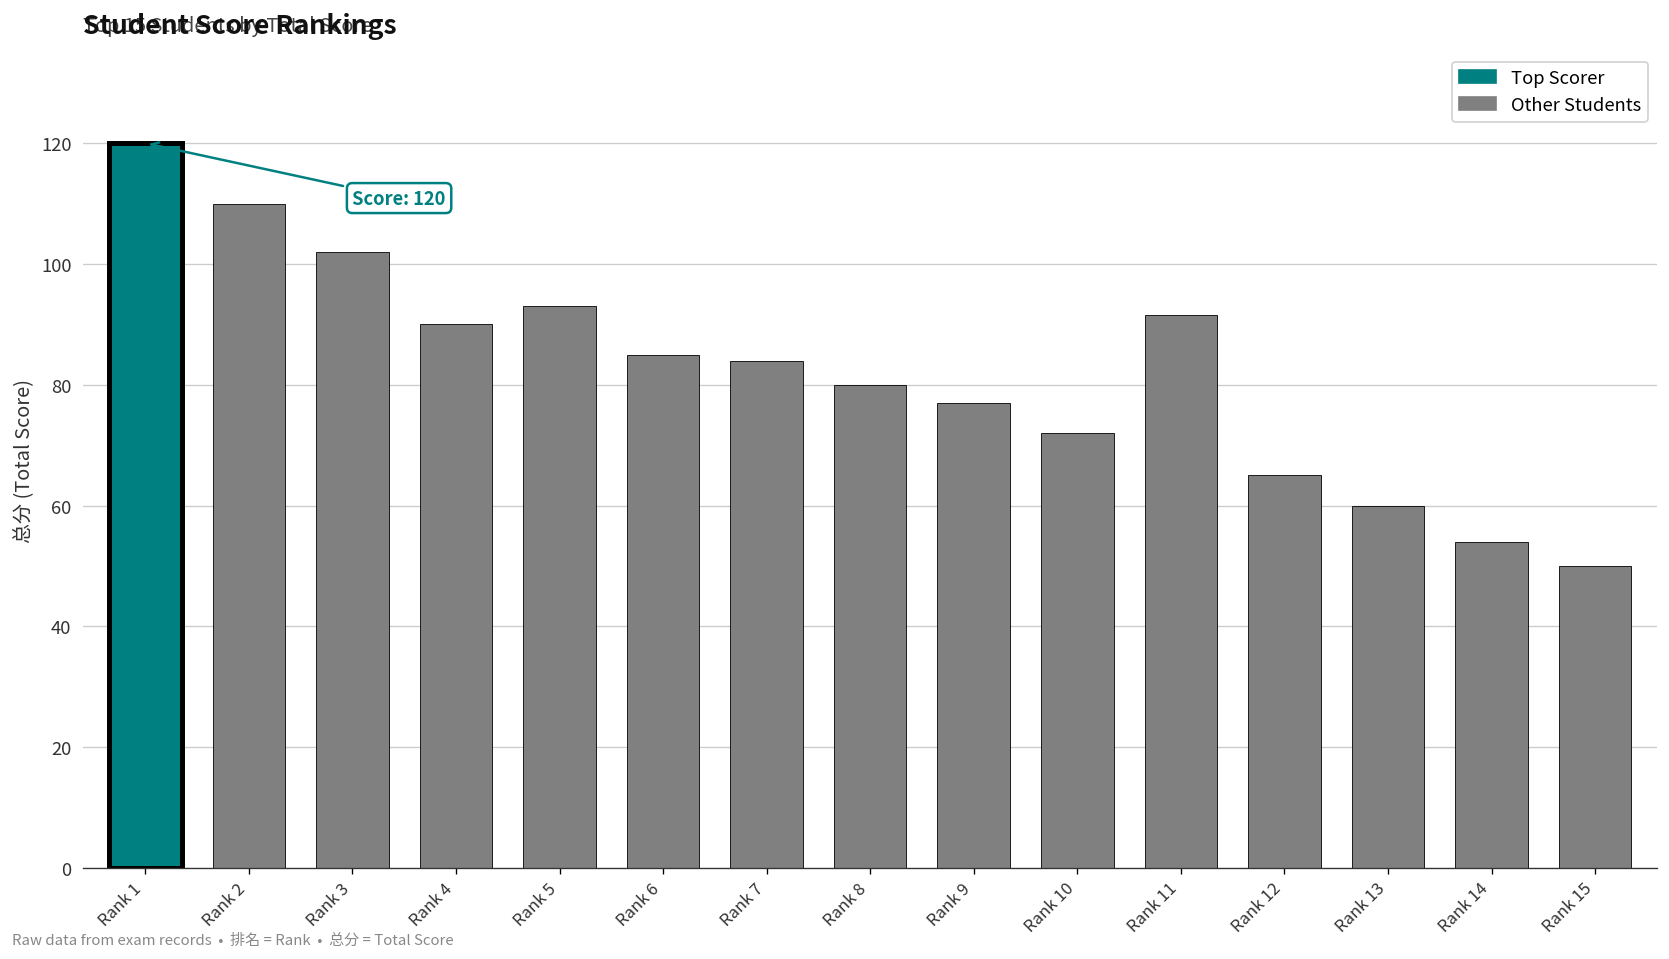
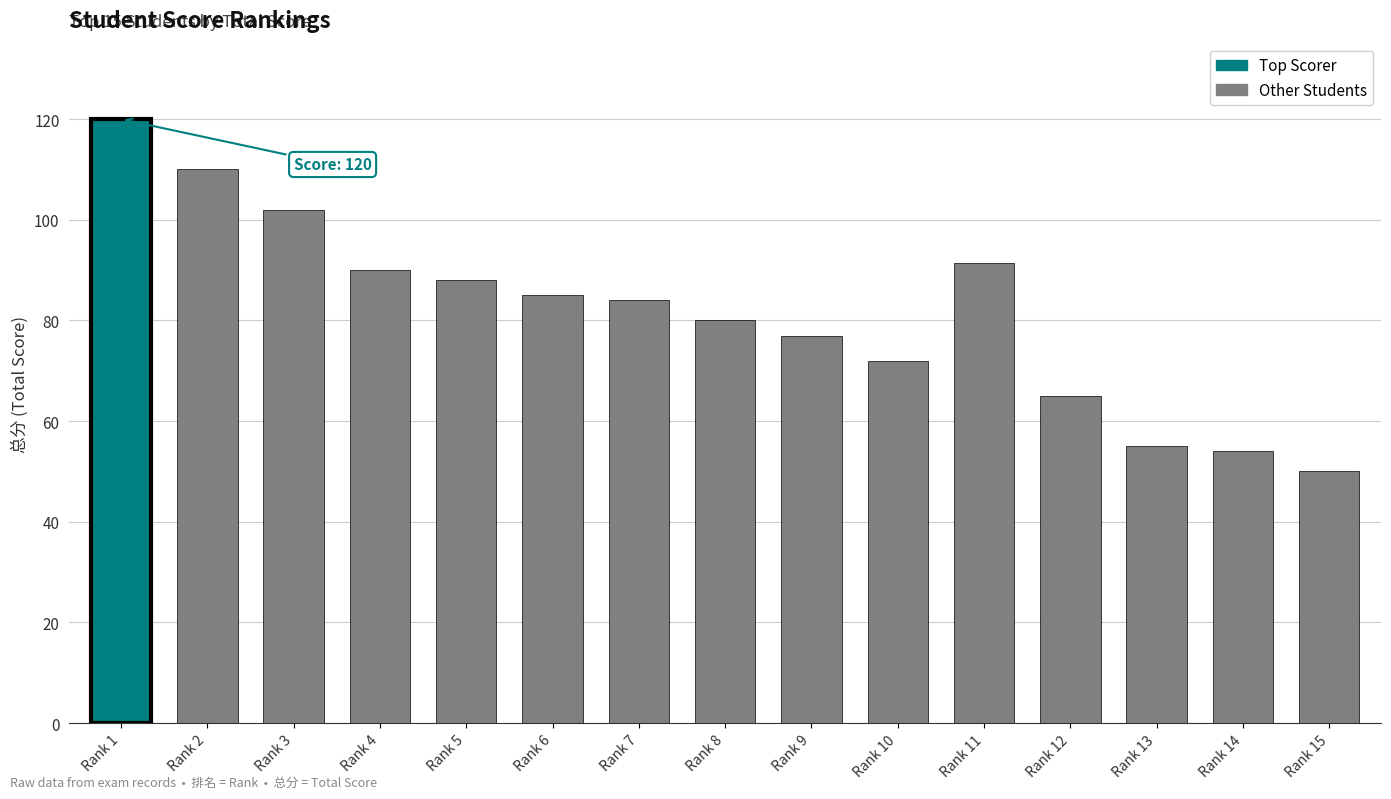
Rank 5: 93 -> 88
Rank 13: 60 -> 55
